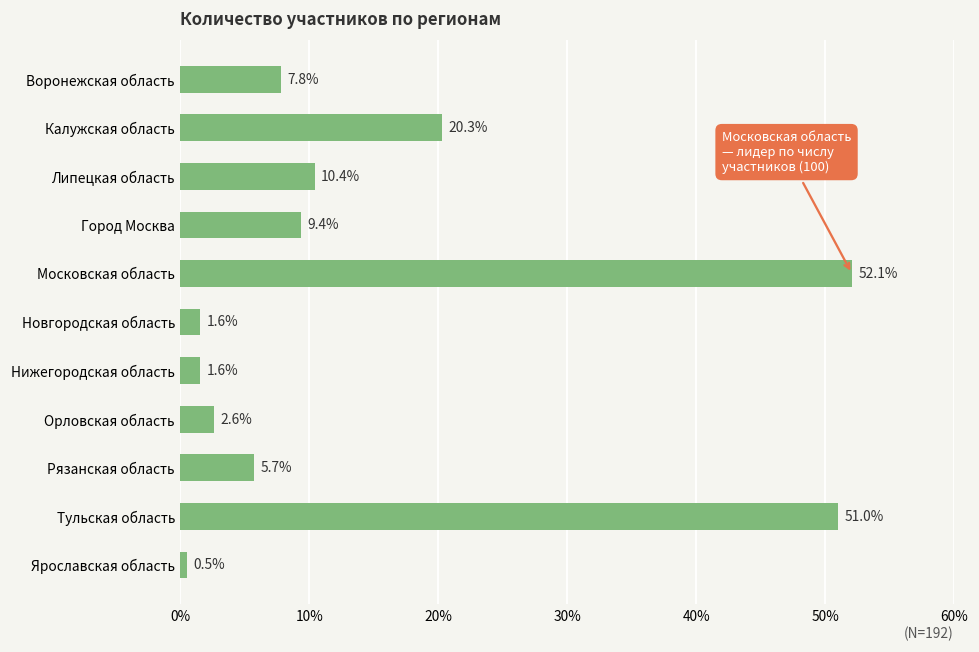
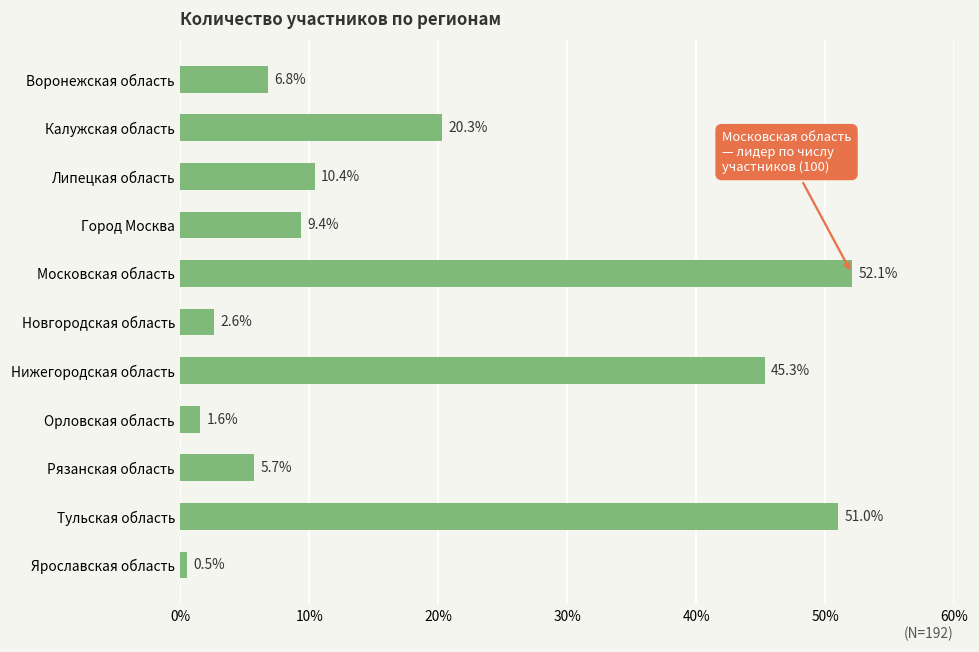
Воронежская область: 7.8% -> 6.8%
Новгородская область: 1.6% -> 2.6%
Нижегородская область: 1.6% -> 45.3%
Орловская область: 2.6% -> 1.6%
